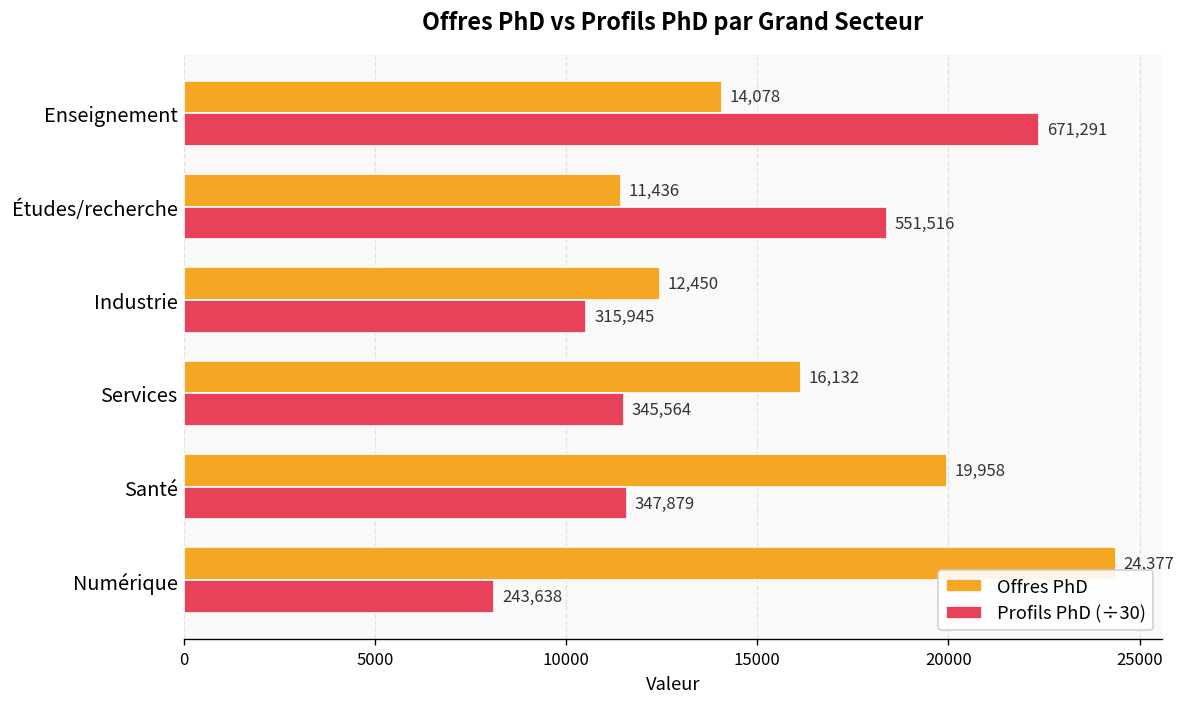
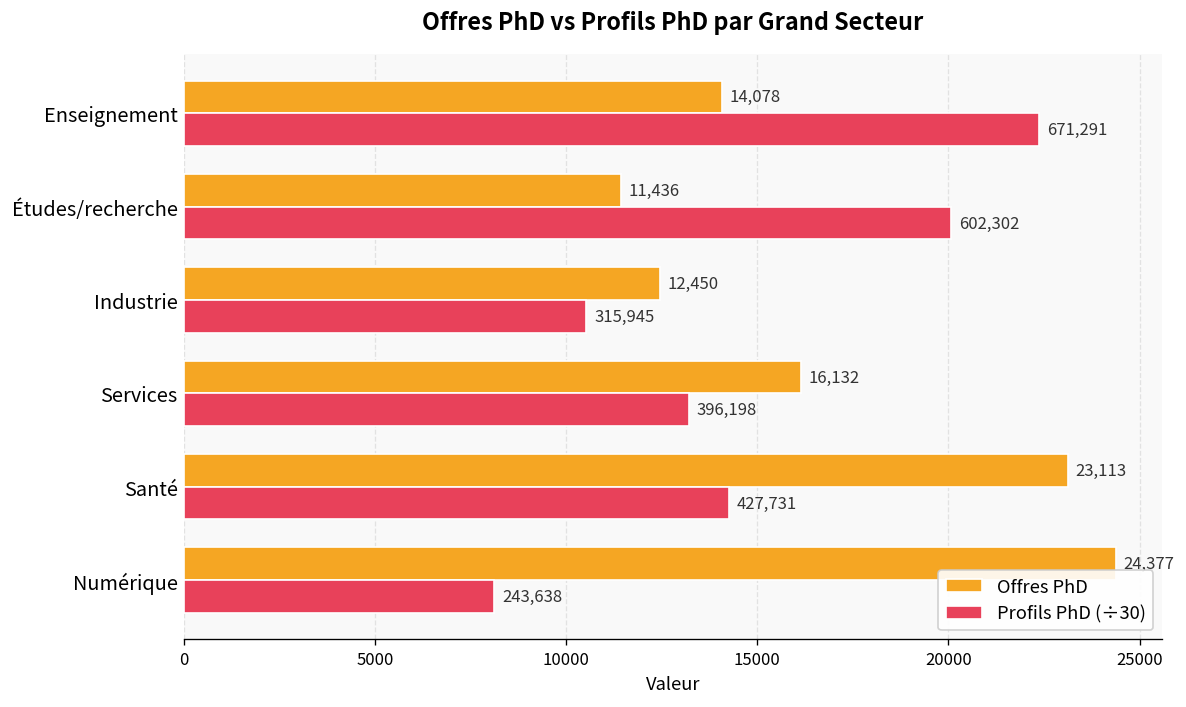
Profils PhD (÷30), Études/recherche: 551,516 -> 602,302
Profils PhD (÷30), Services: 345,564 -> 396,198
Offres PhD, Santé: 19,958 -> 23,113
Profils PhD (÷30), Santé: 347,879 -> 427,731
